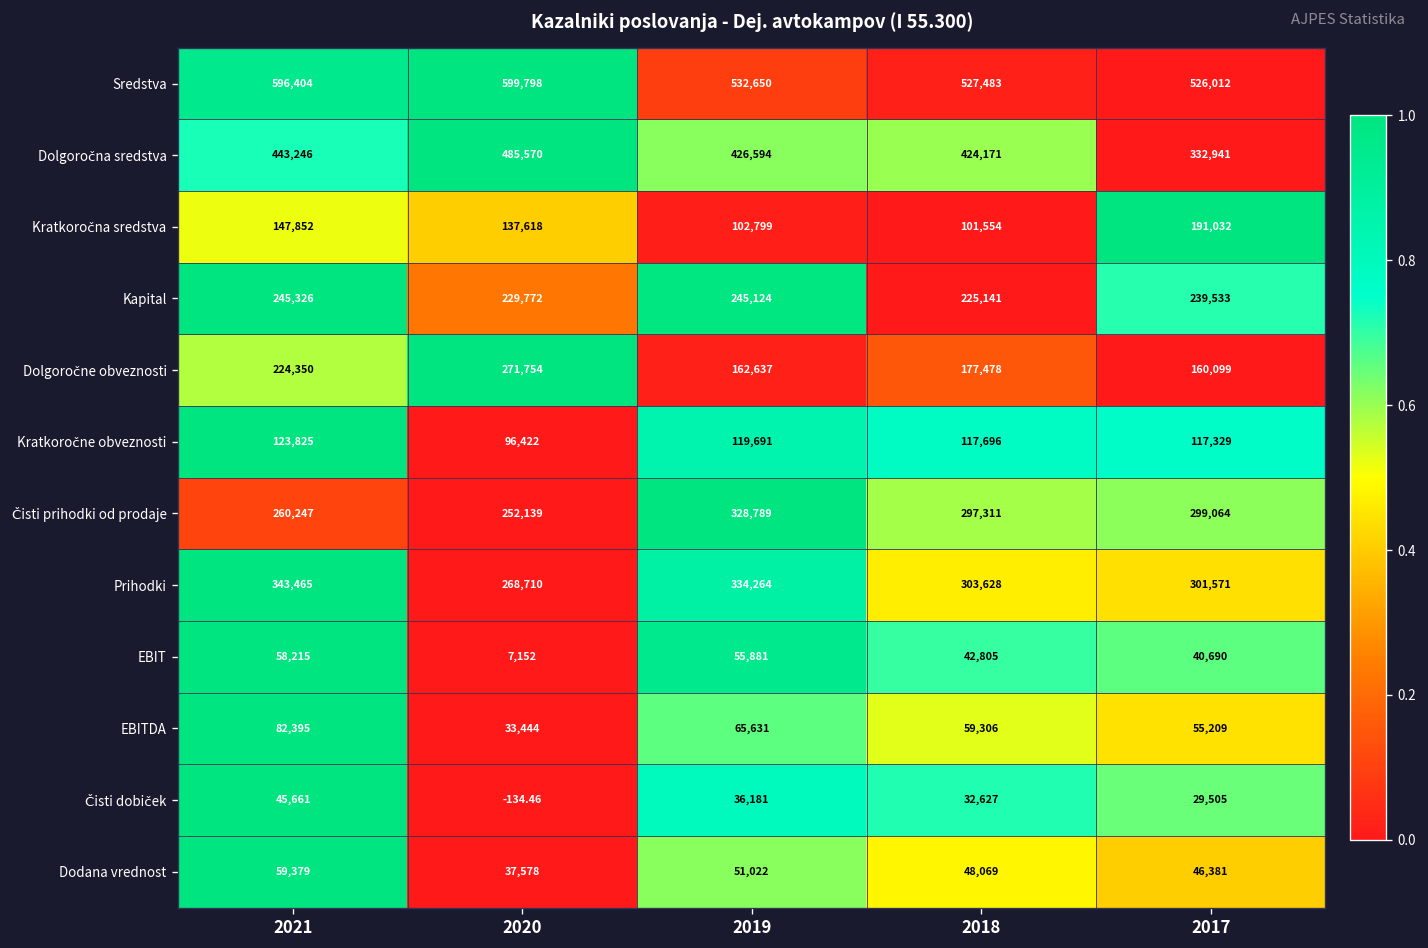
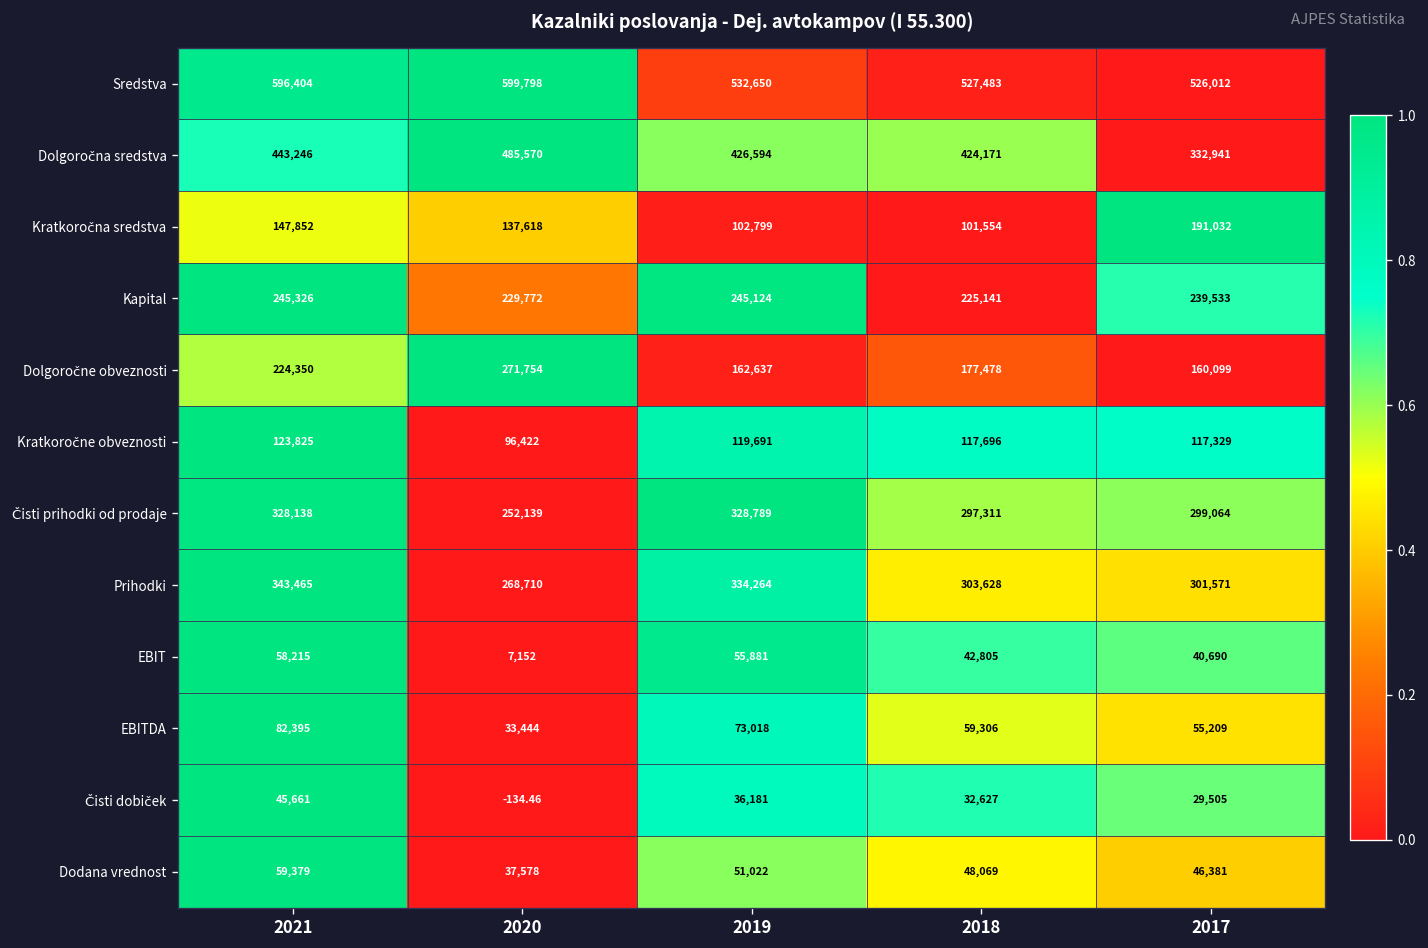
Čisti prihodki od prodaje, 2021: 260,247 -> 328,138
EBITDA, 2019: 65,631 -> 73,018
